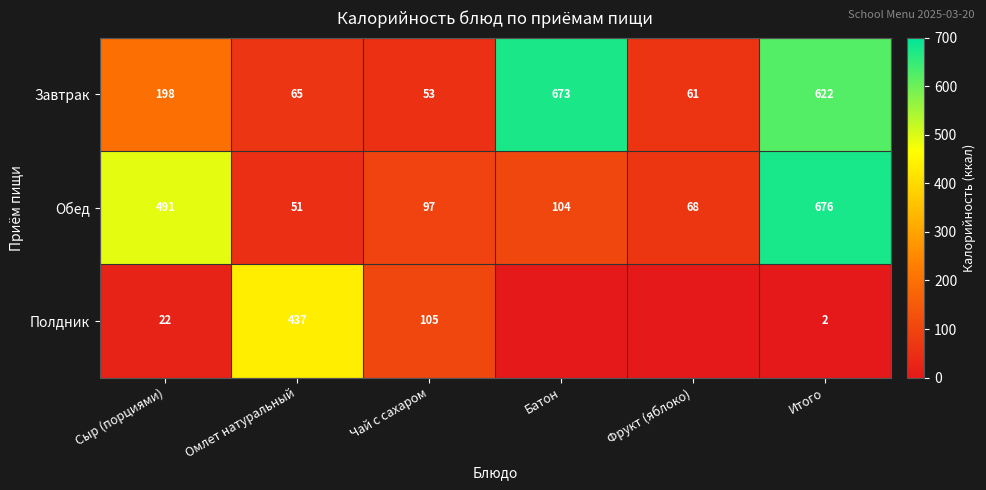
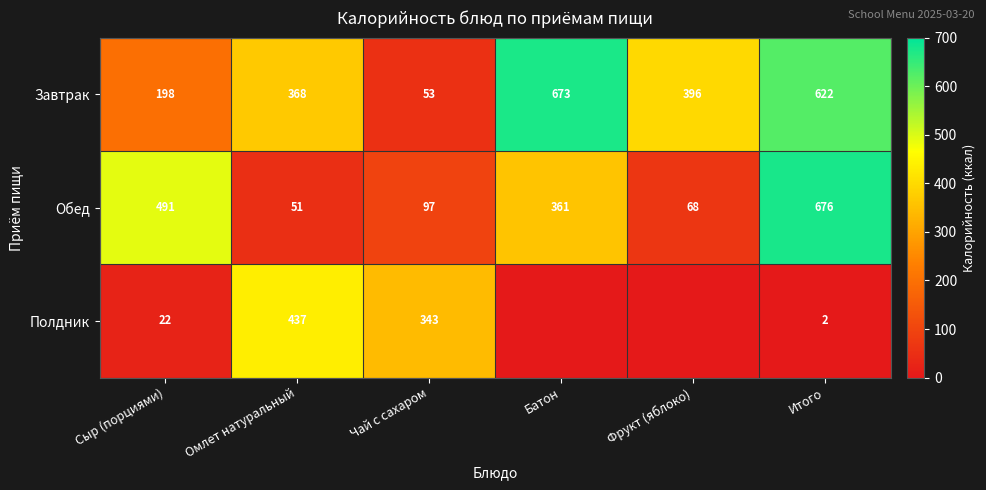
Завтрак, Омлет натуральный: 65 -> 368
Завтрак, Фрукт (яблоко): 61 -> 396
Обед, Батон: 104 -> 361
Полдник, Чай с сахаром: 105 -> 343
